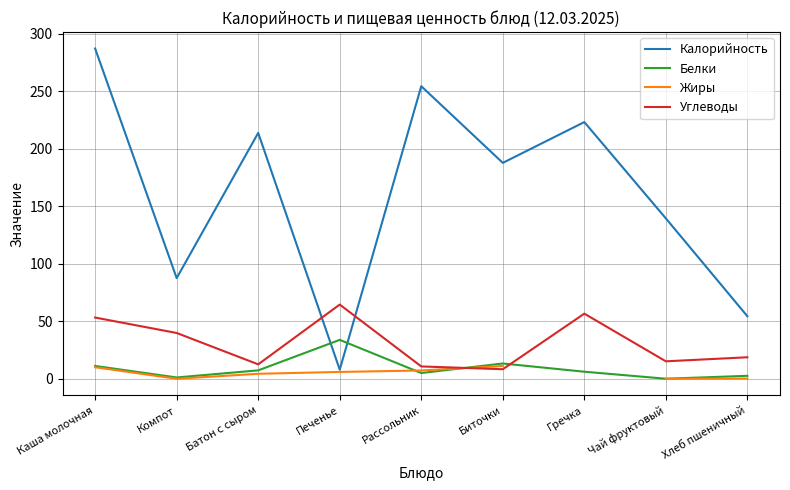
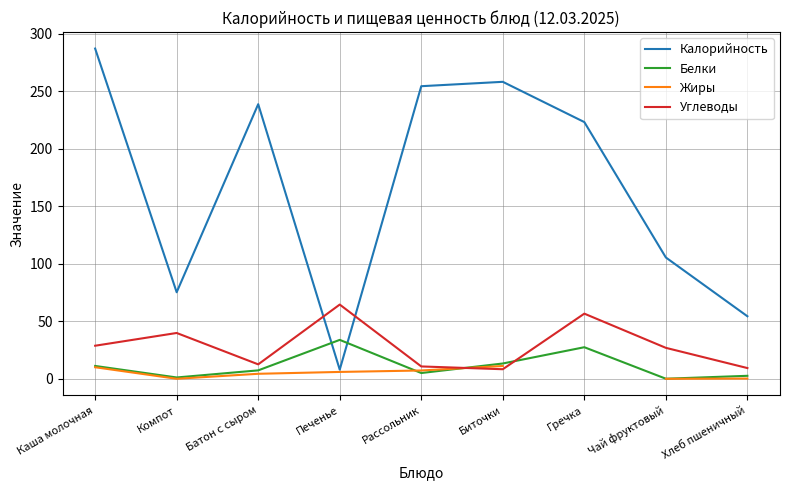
Углеводы, Каша молочная: 53 -> 29
Калорийность, Компот: 88 -> 75
Калорийность, Батон с сыром: 214 -> 239
Калорийность, Биточки: 188 -> 258
Белки, Гречка: 6 -> 28
Калорийность, Чай фруктовый: 140 -> 106
Углеводы, Чай фруктовый: 15 -> 27
Углеводы, Хлеб пшеничный: 19 -> 9
